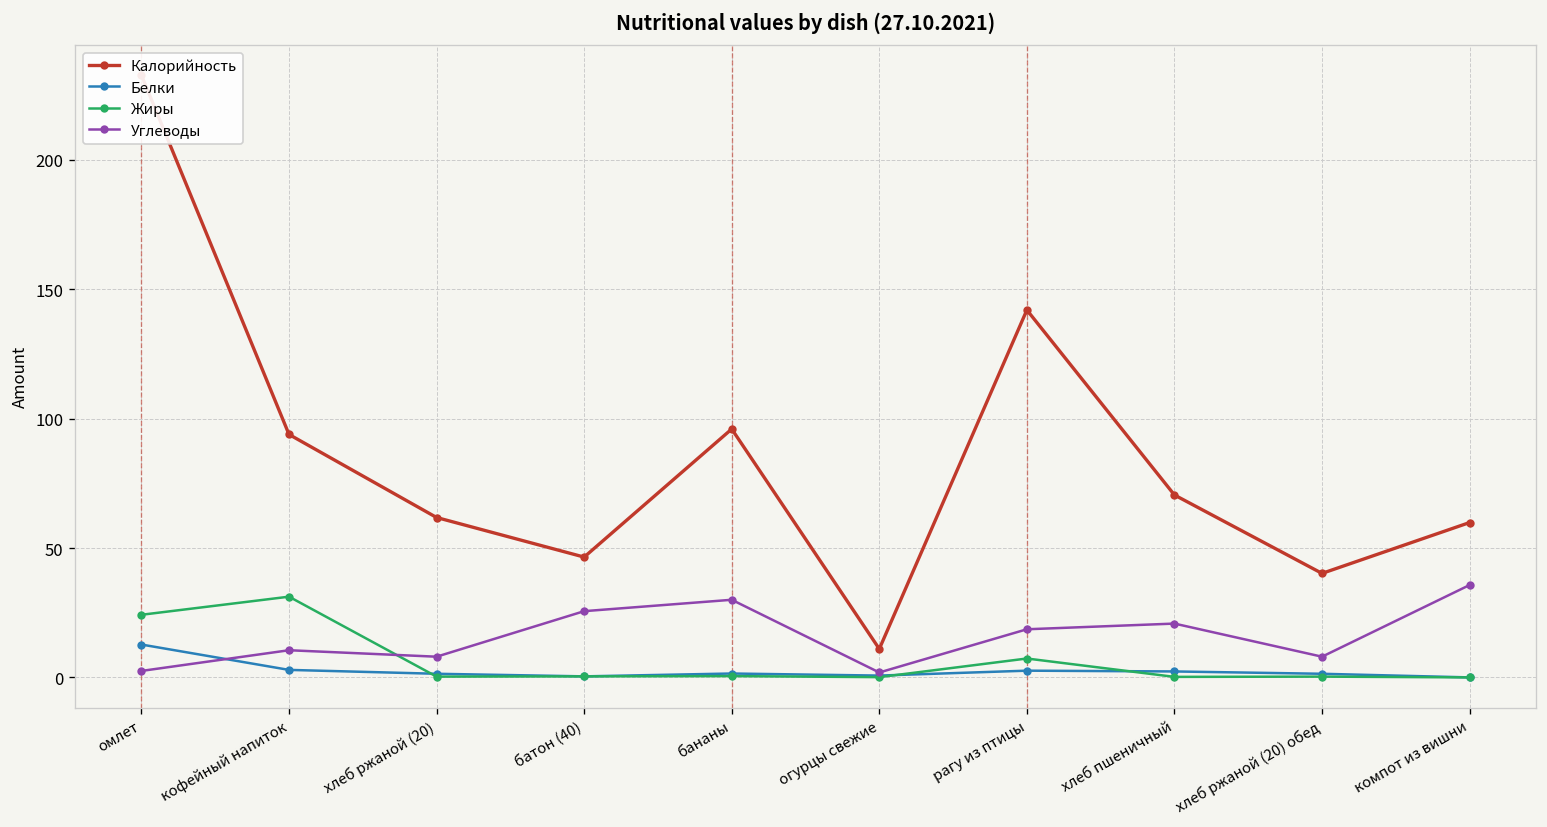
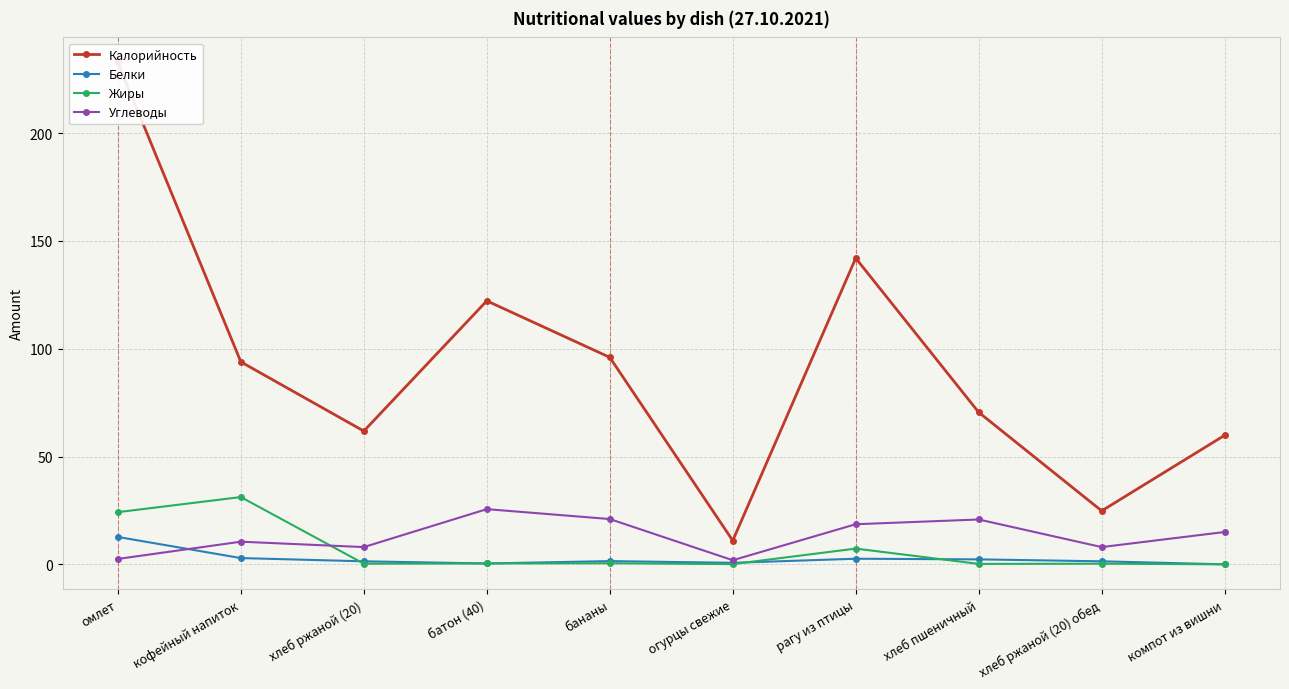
Калорийность, батон (40): 47 -> 122
Углеводы, бананы: 30 -> 21
Калорийность, хлеб ржаной (20) обед: 40 -> 25
Углеводы, компот из вишни: 36 -> 15
